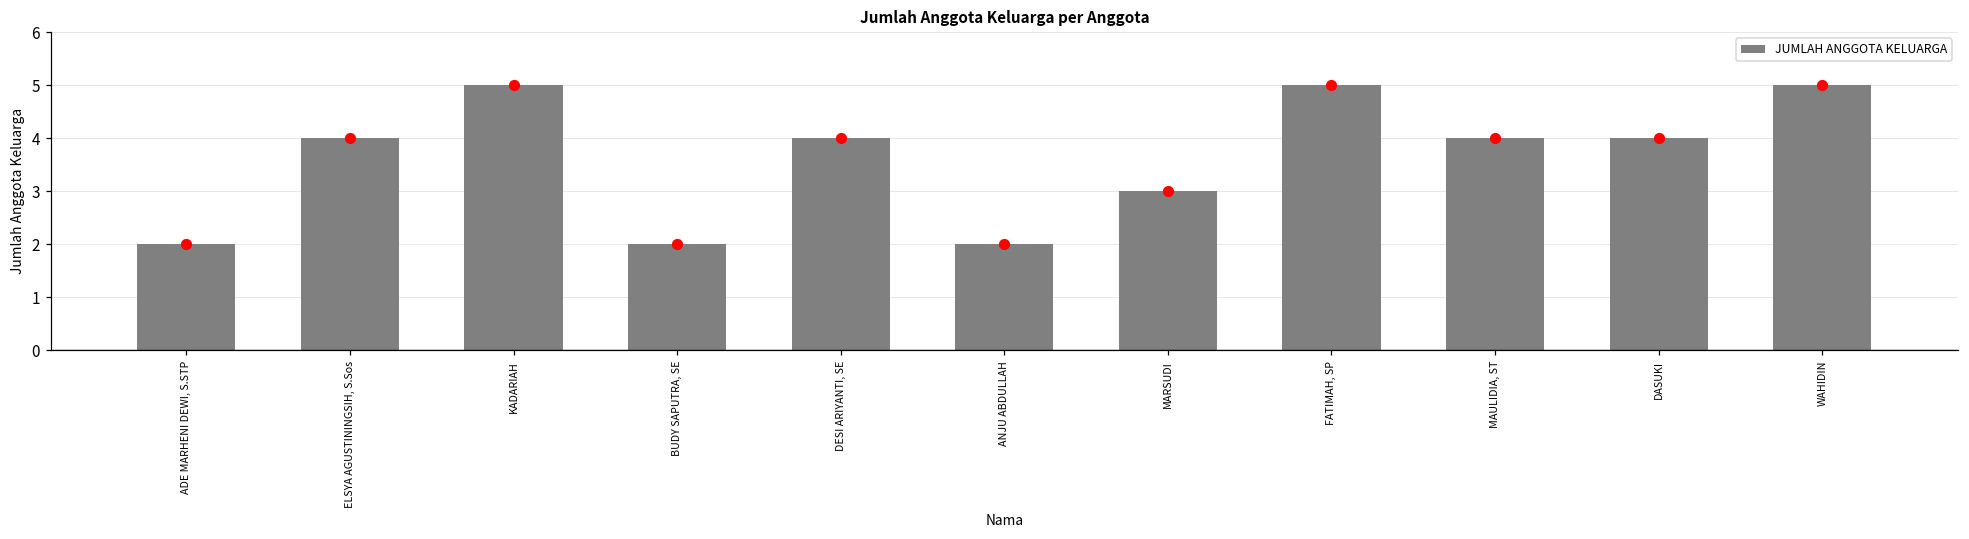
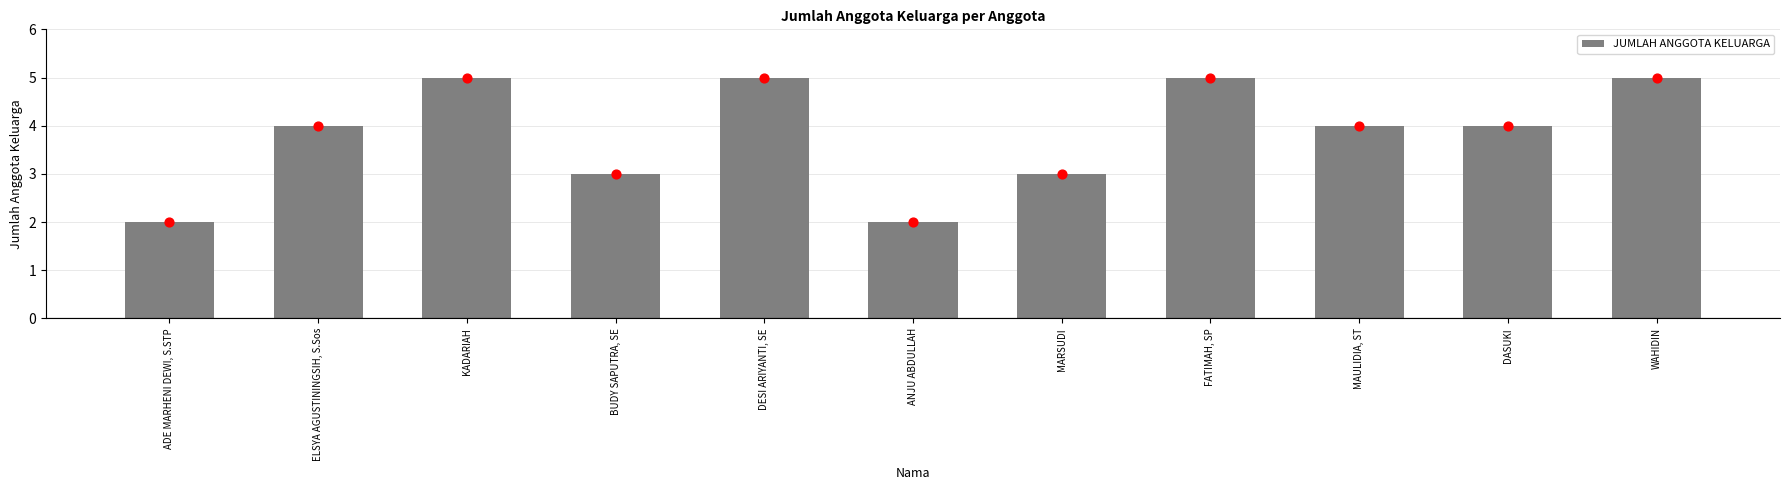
JUMLAH ANGGOTA KELUARGA, BUDY SAPUTRA, SE: 2 -> 3
JUMLAH ANGGOTA KELUARGA, DESI ARIYANTI, SE: 4 -> 5
